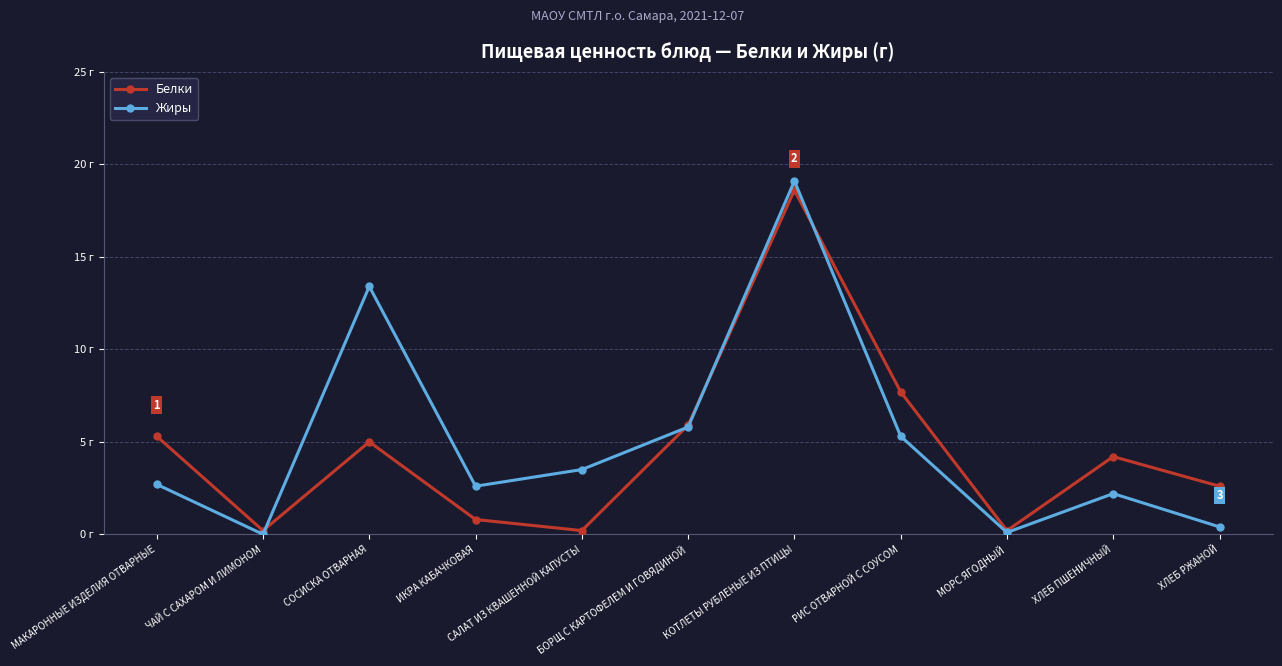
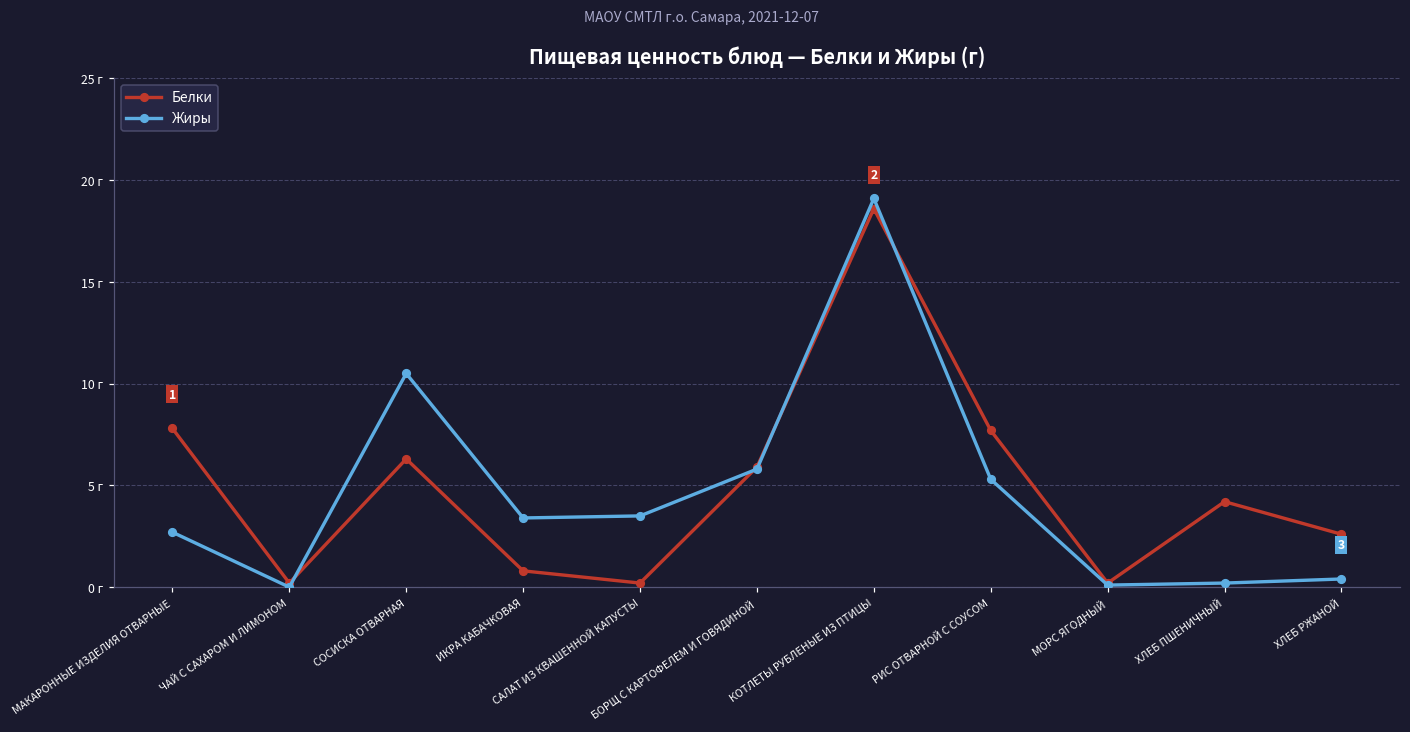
Белки, МАКАРОННЫЕ ИЗДЕЛИЯ ОТВАРНЫЕ: 5.3 г -> 7.8 г
Белки, СОСИСКА ОТВАРНАЯ: 5.0 г -> 6.3 г
Жиры, СОСИСКА ОТВАРНАЯ: 13.4 г -> 10.5 г
Жиры, ИКРА КАБАЧКОВАЯ: 2.6 г -> 3.4 г
Жиры, ХЛЕБ ПШЕНИЧНЫЙ: 2.2 г -> 0.2 г
